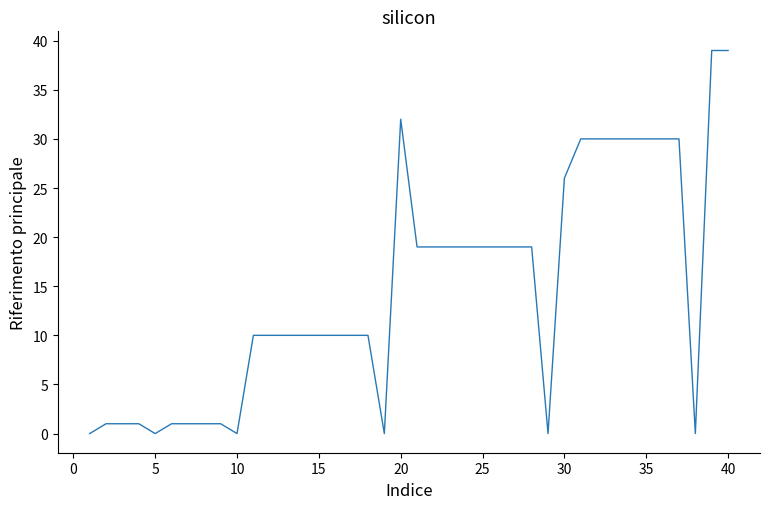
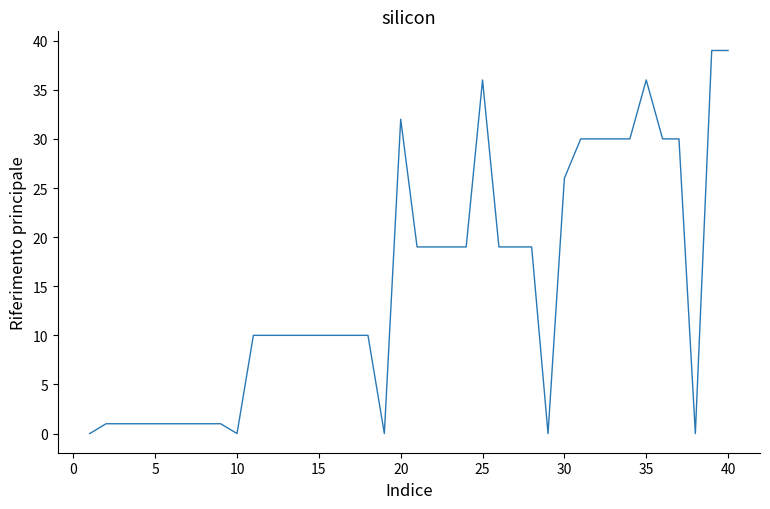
5: 0 -> 1
25: 19 -> 36
35: 30 -> 36
